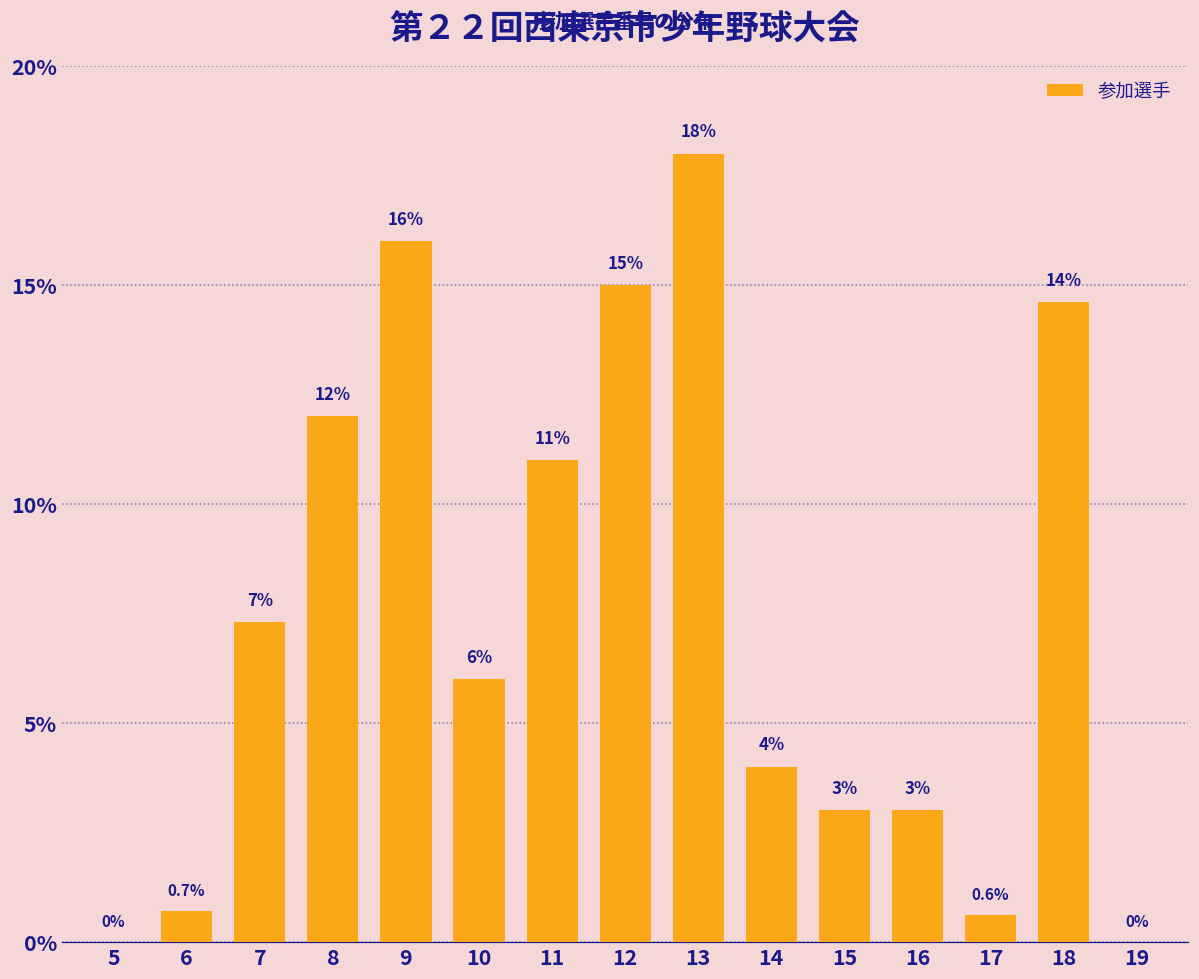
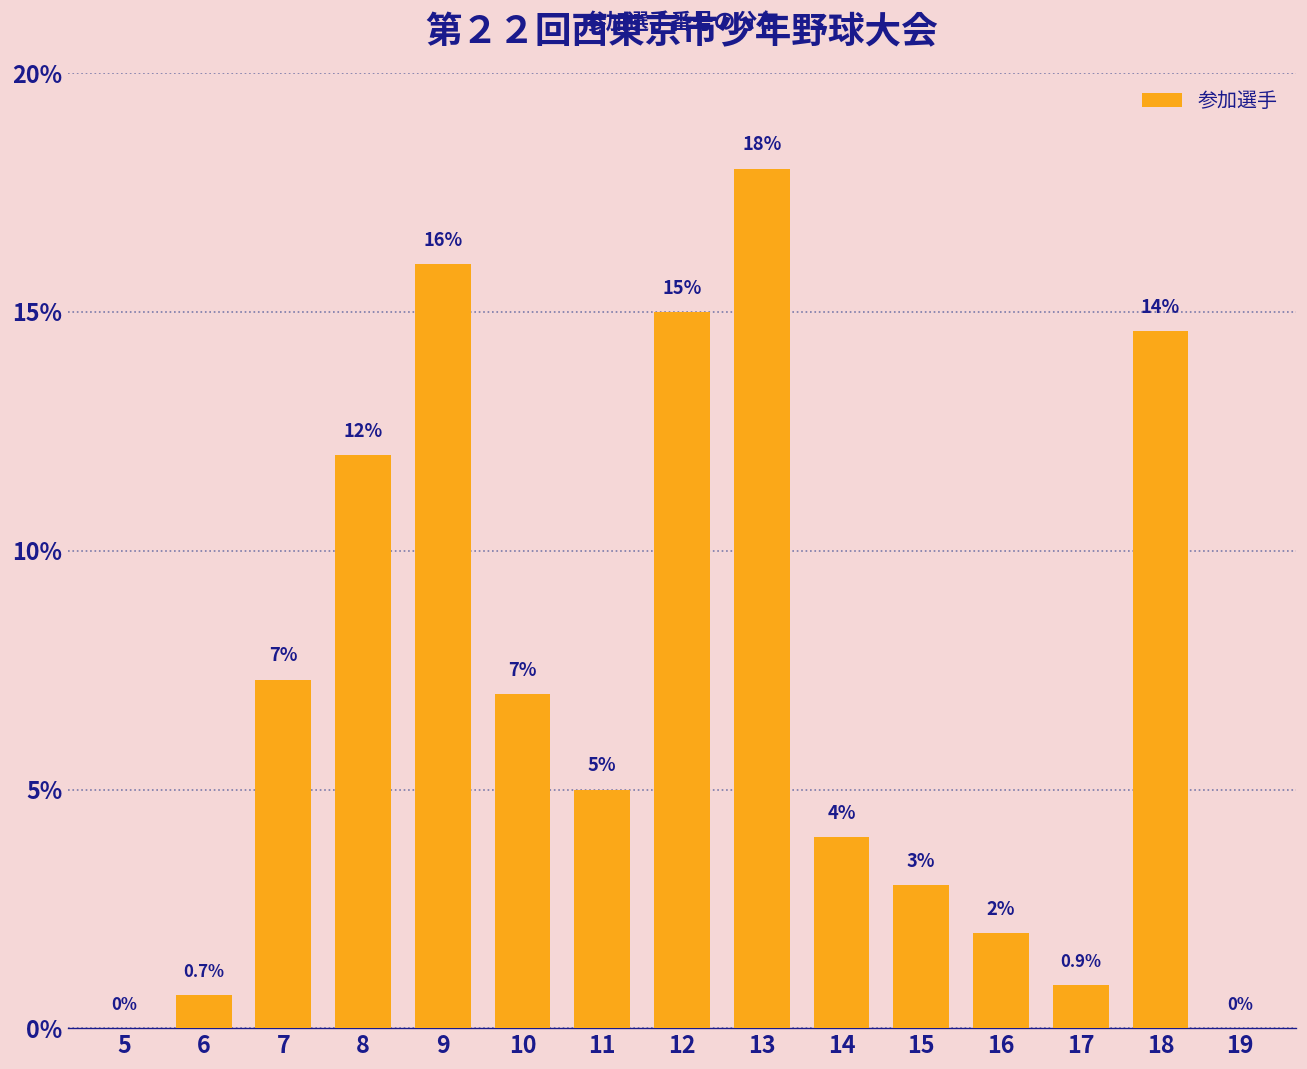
10: 6% -> 7%
11: 11% -> 5%
16: 3% -> 2%
17: 0.6% -> 0.9%
